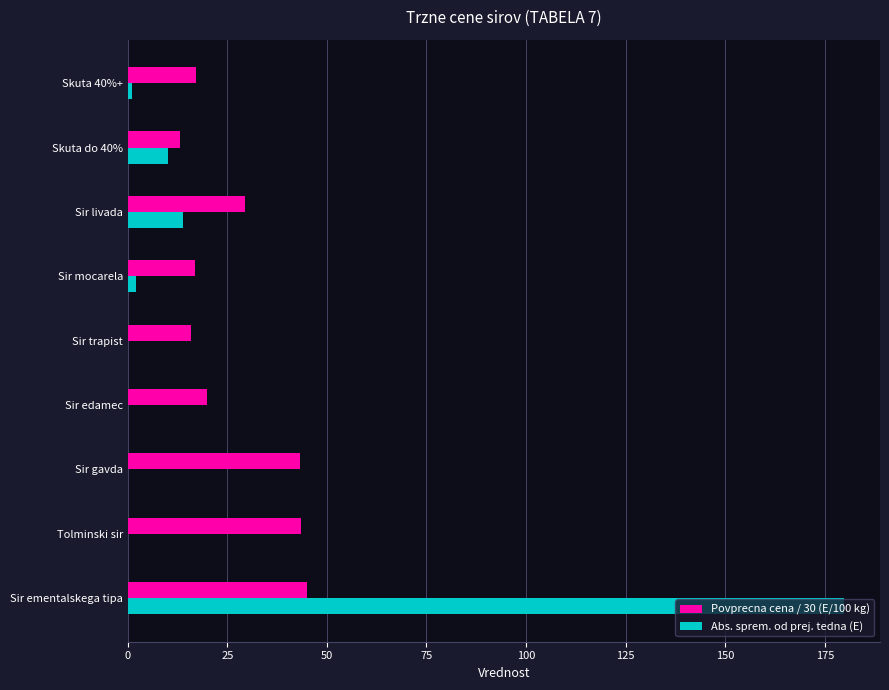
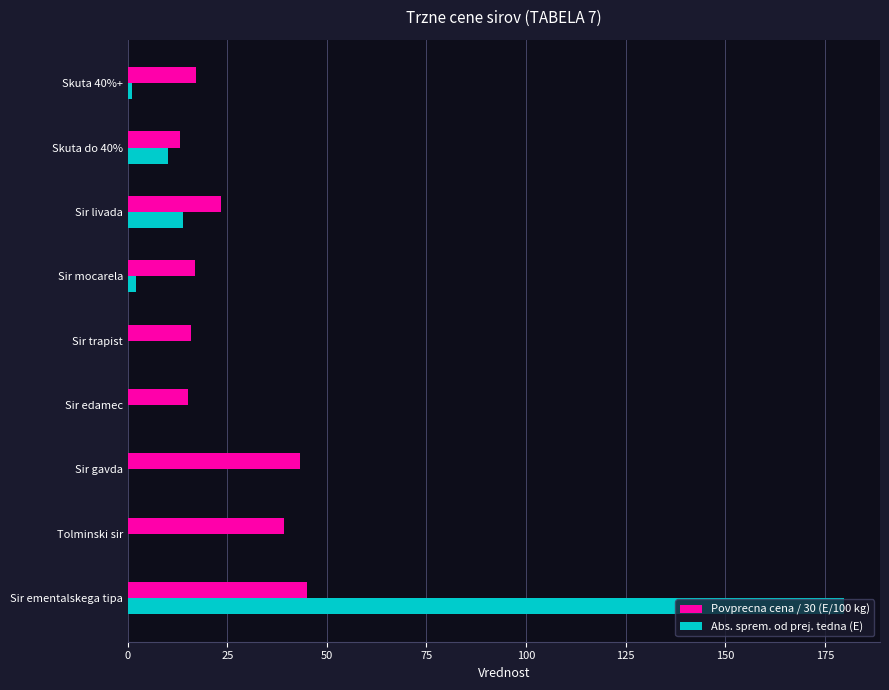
Povprecna cena / 30 (E/100 kg), Sir livada: 29 -> 23
Povprecna cena / 30 (E/100 kg), Sir edamec: 20 -> 15
Povprecna cena / 30 (E/100 kg), Tolminski sir: 43 -> 39
